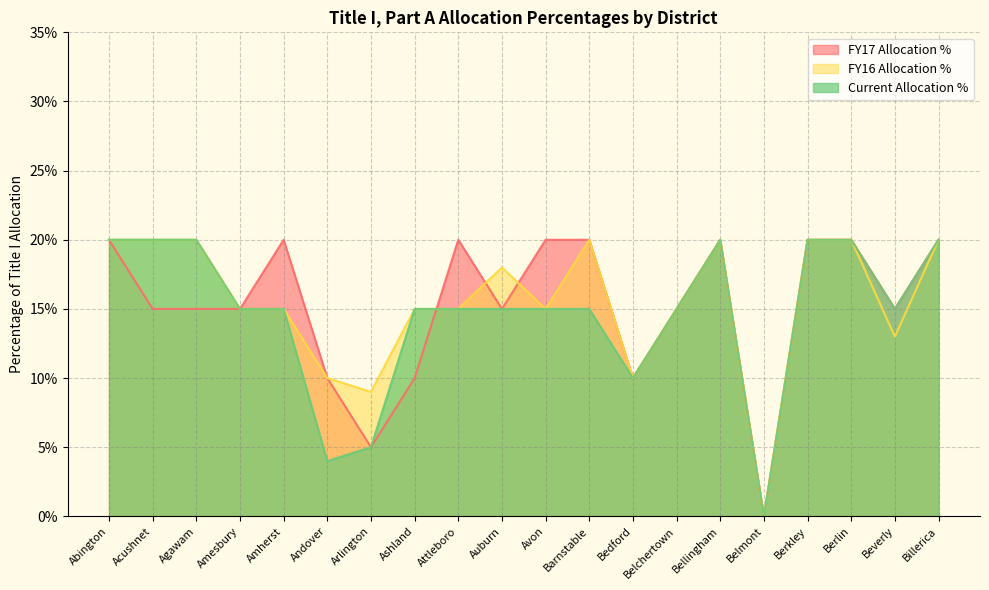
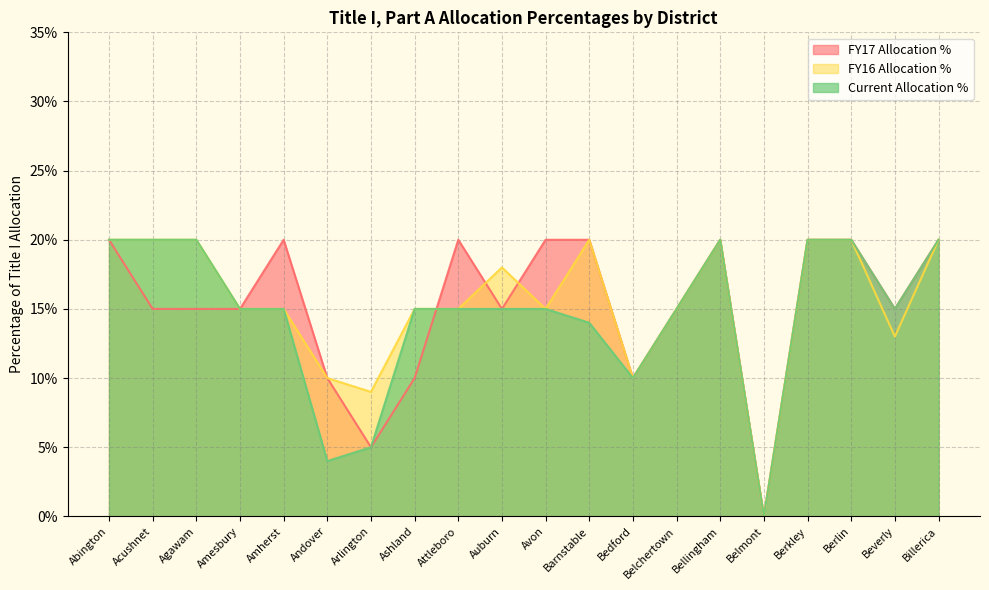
Current Allocation %, Barnstable: 15.0% -> 14.0%
